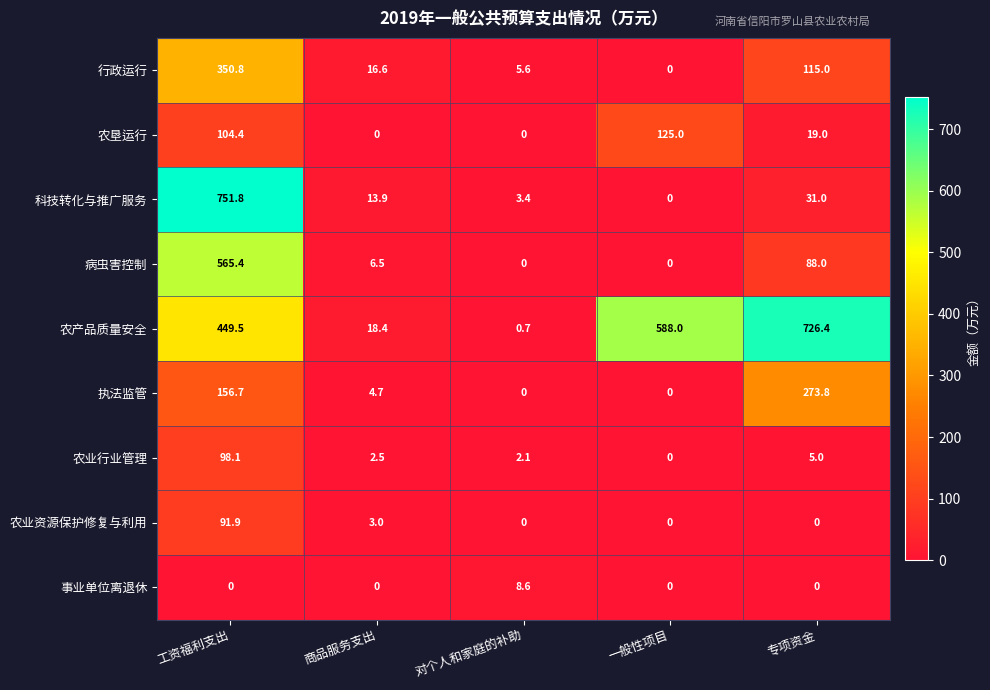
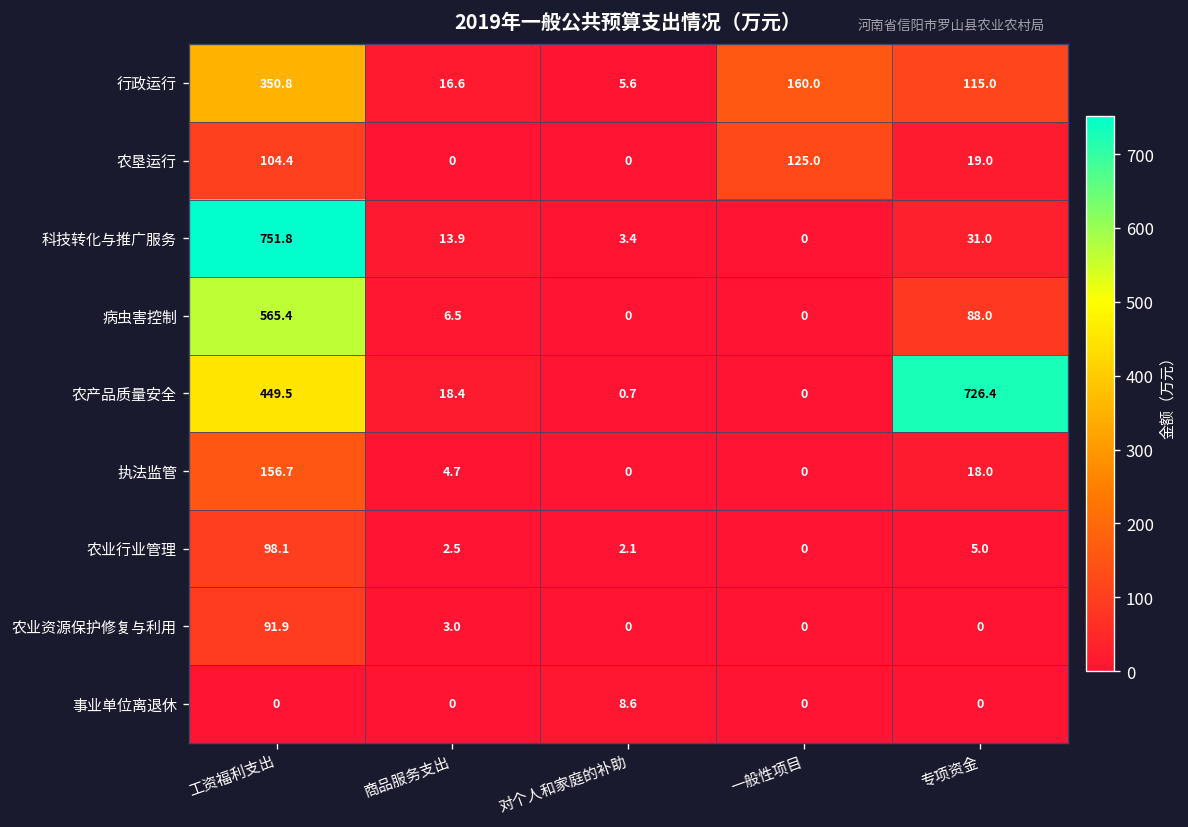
行政运行, 一般性项目: 0 -> 160.0
农产品质量安全, 一般性项目: 588.0 -> 0
执法监管, 专项资金: 273.8 -> 18.0
